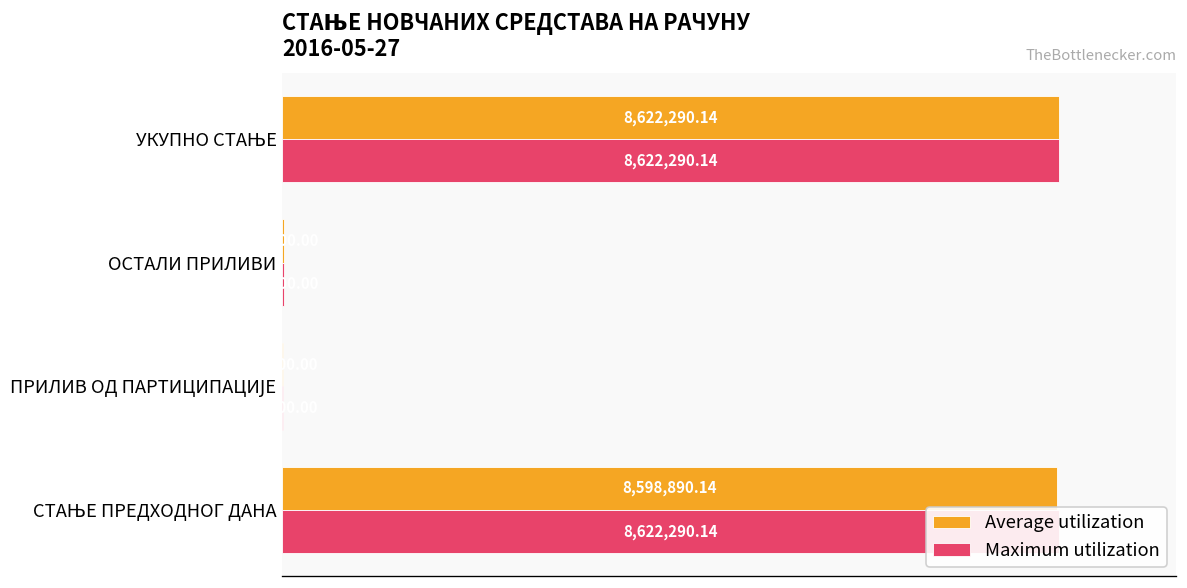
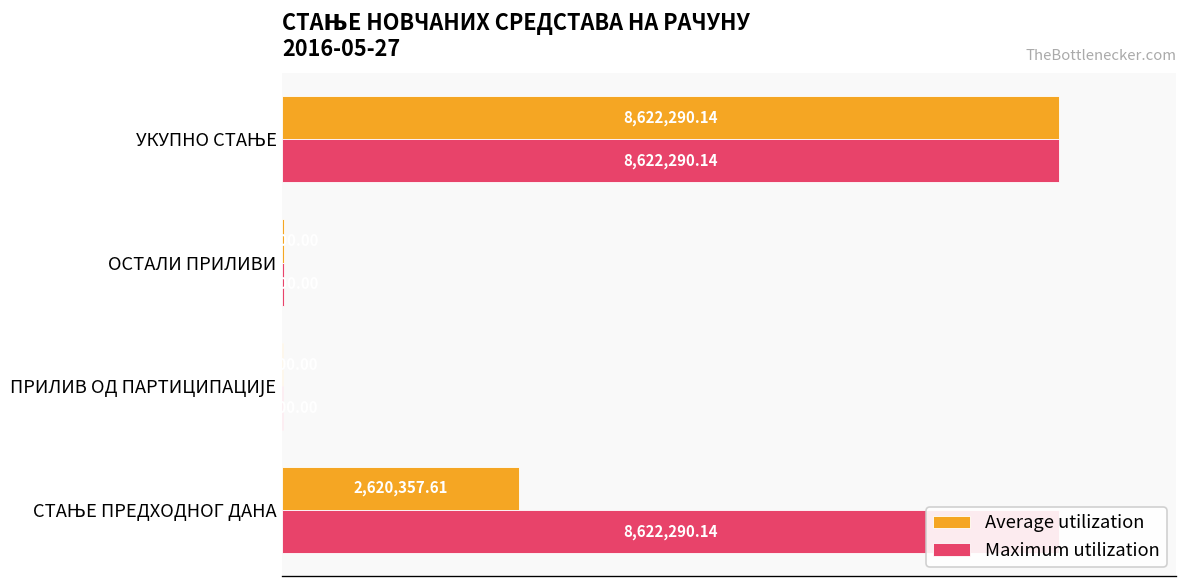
Average utilization, СТАЊЕ ПРЕДХОДНОГ ДАНА: 8,598,890.14 -> 2,620,357.61
